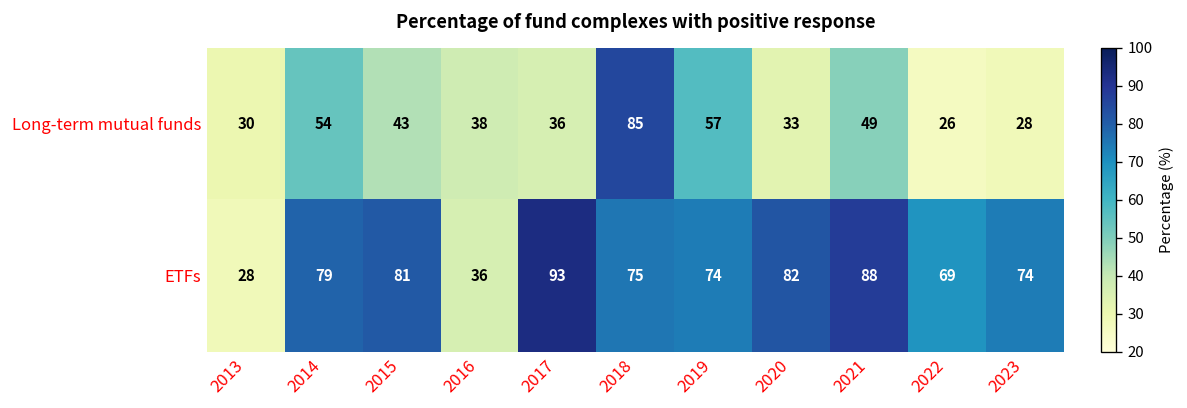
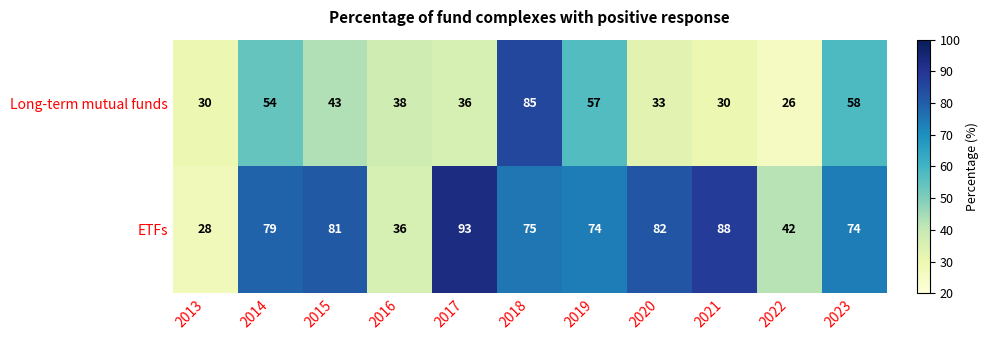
Long-term mutual funds, 2021: 49 -> 30
Long-term mutual funds, 2023: 28 -> 58
ETFs, 2022: 69 -> 42
